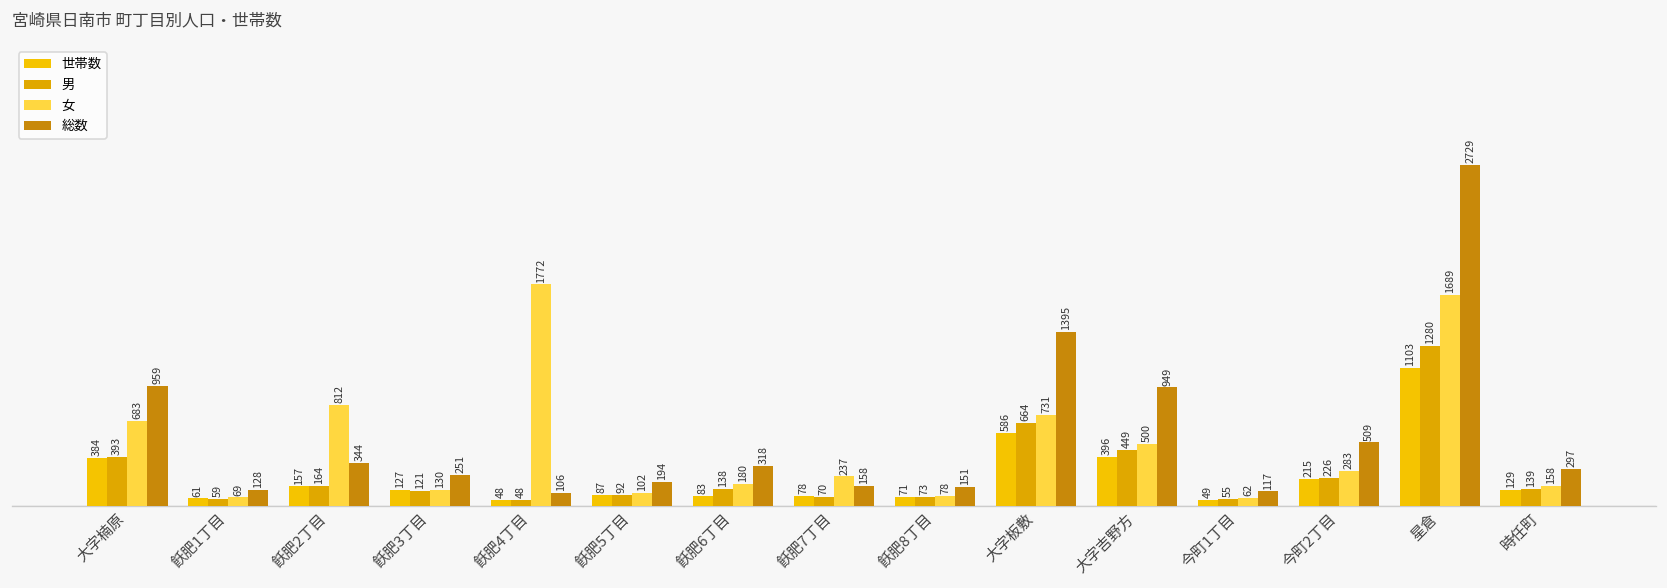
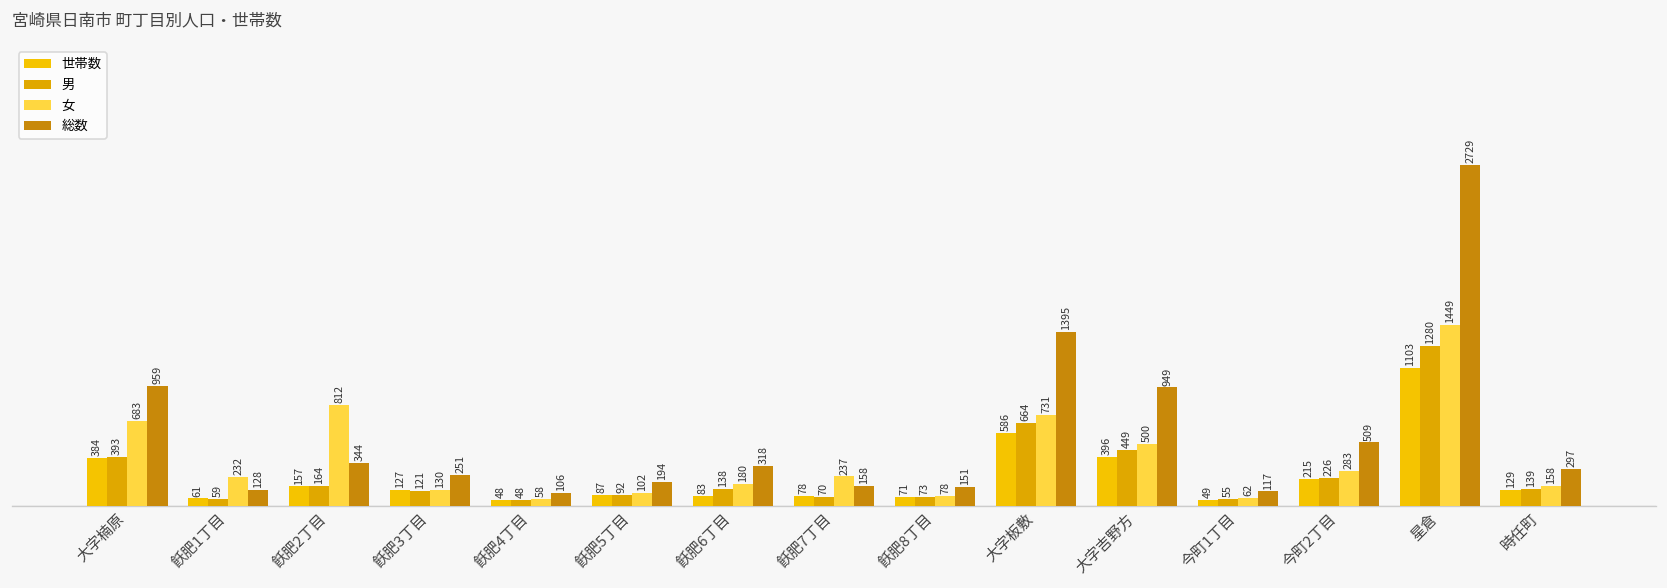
女, 飫肥1丁目: 69 -> 232
女, 飫肥4丁目: 1772 -> 58
女, 星倉: 1689 -> 1449
